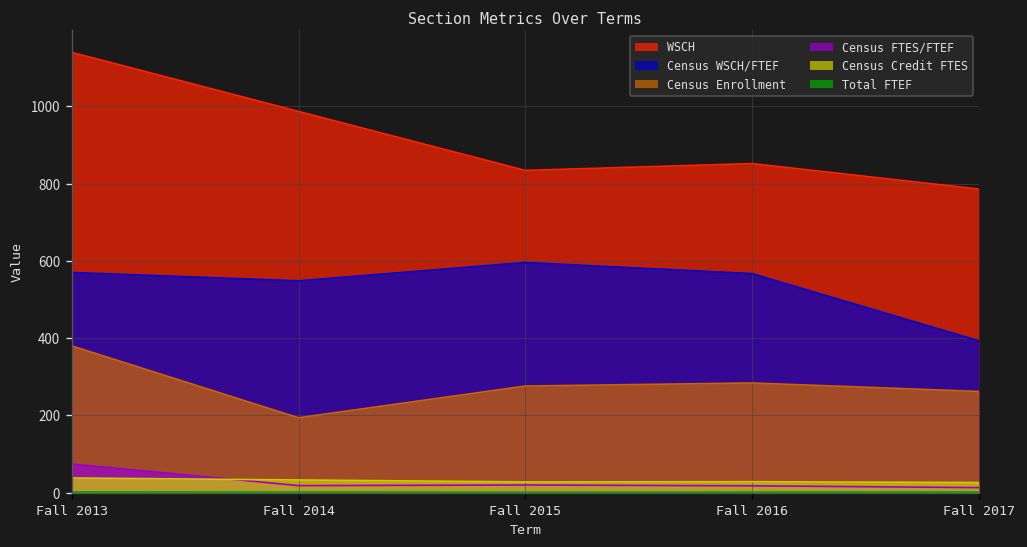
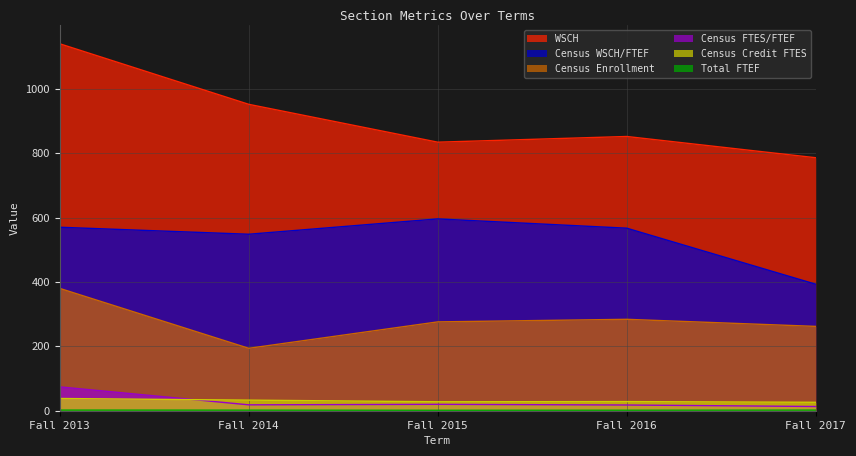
WSCH, Fall 2014: 990 -> 950
